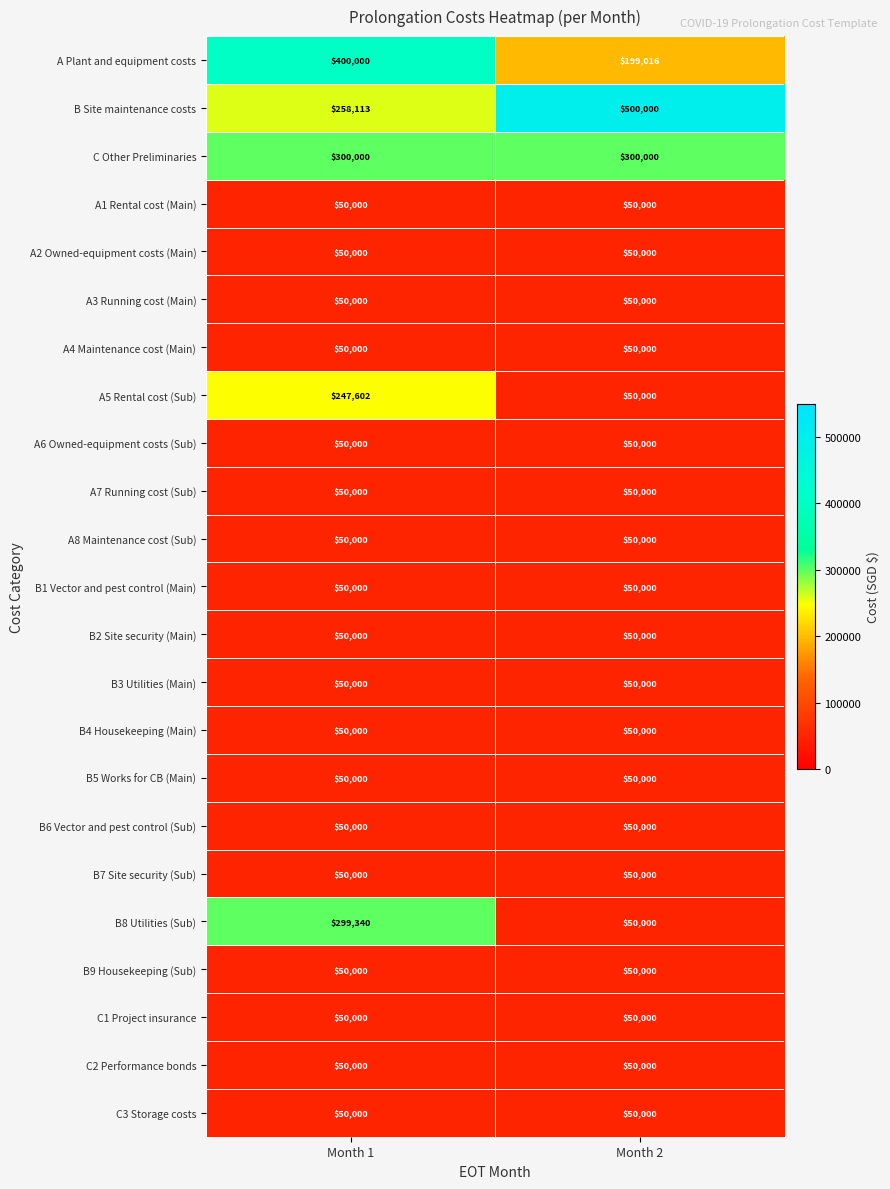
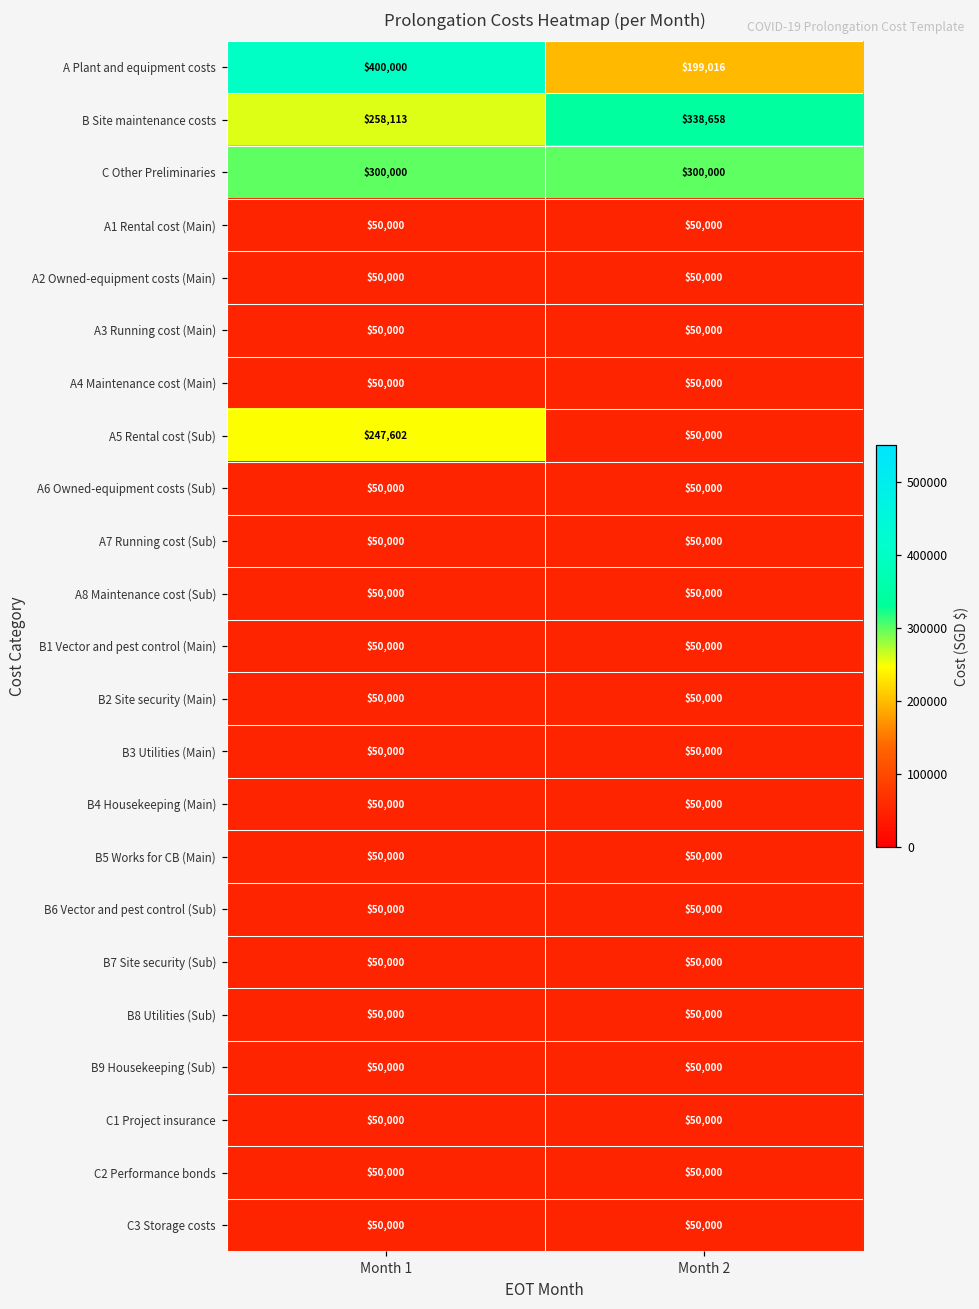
B Site maintenance costs, Month 2: $500,000 -> $338,658
B8 Utilities (Sub), Month 1: $299,340 -> $50,000
